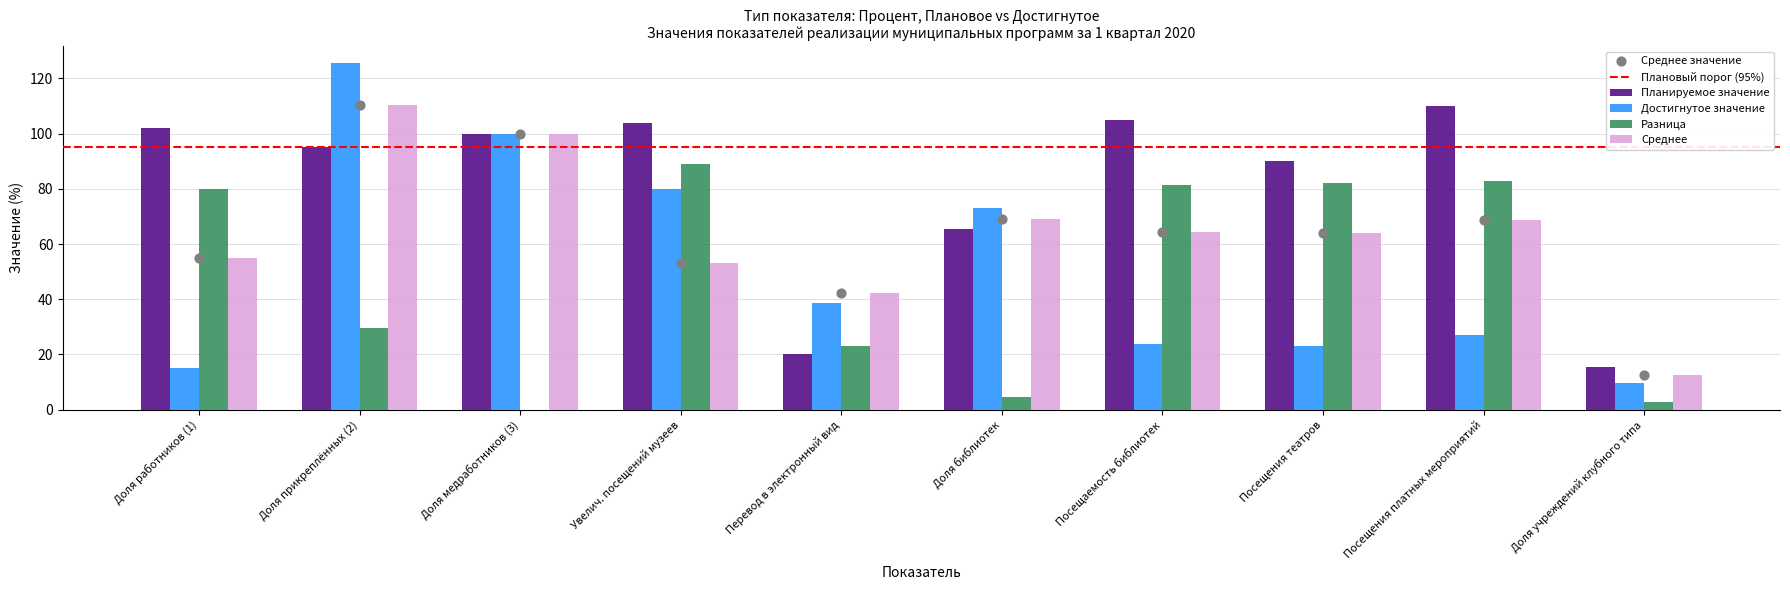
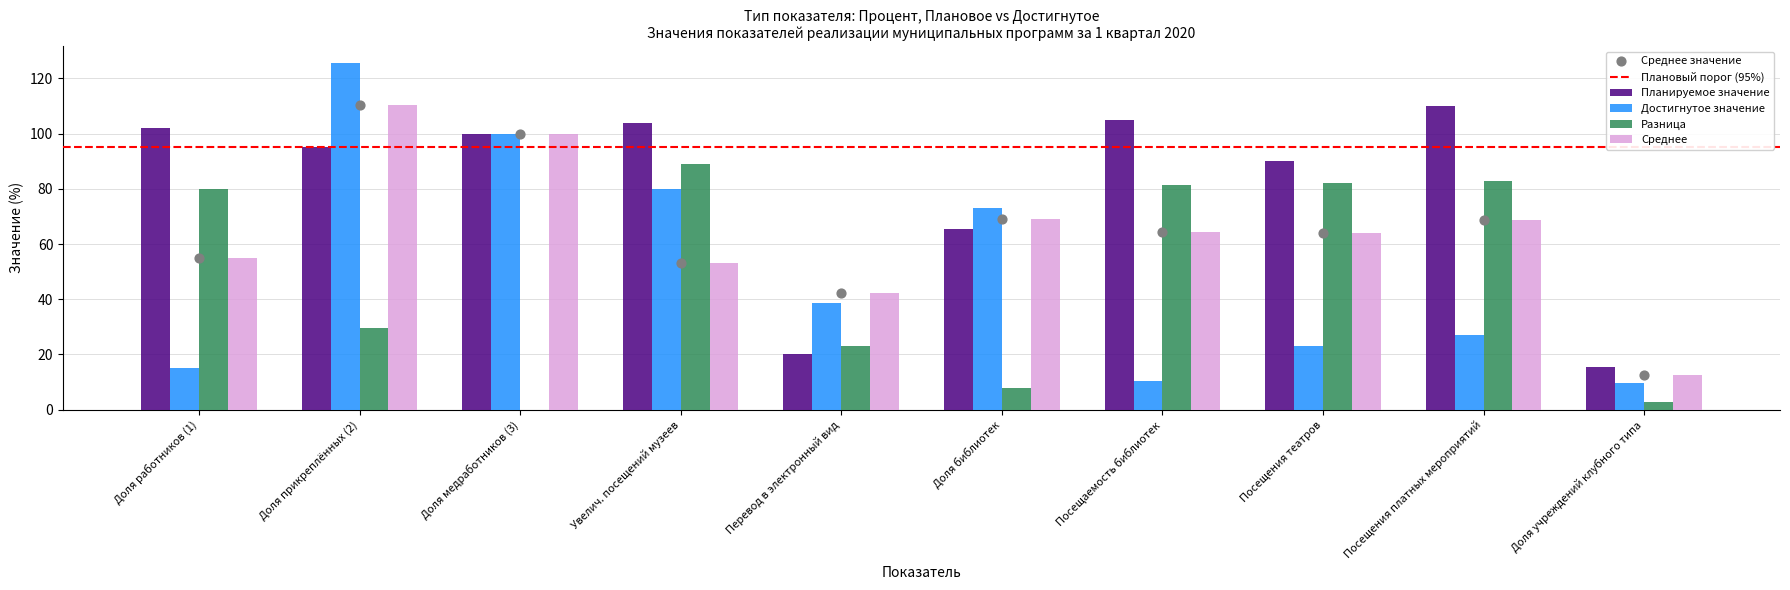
Разница, Доля библиотек: 5 -> 8
Достигнутое значение, Посещаемость библиотек: 24 -> 11
